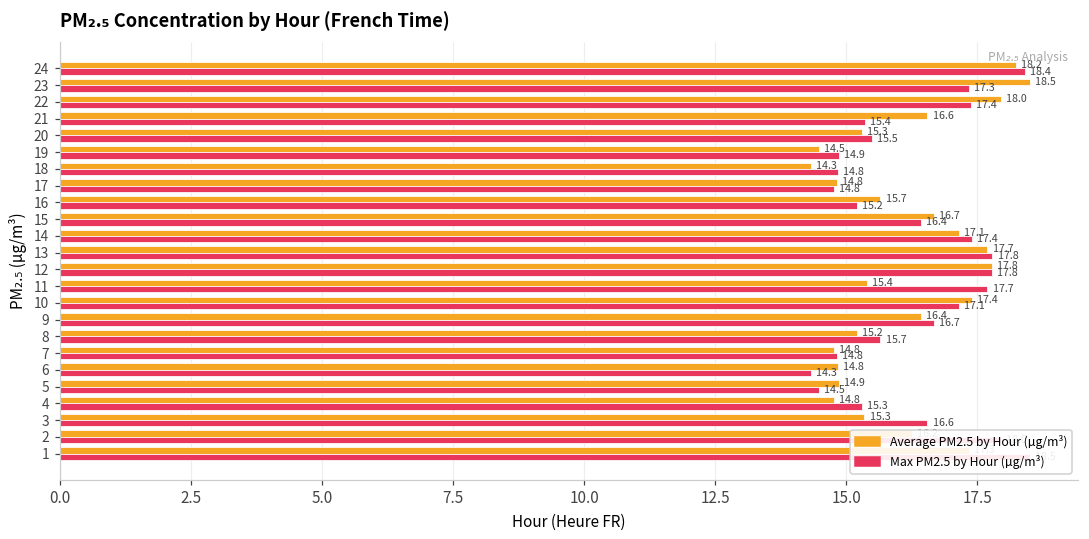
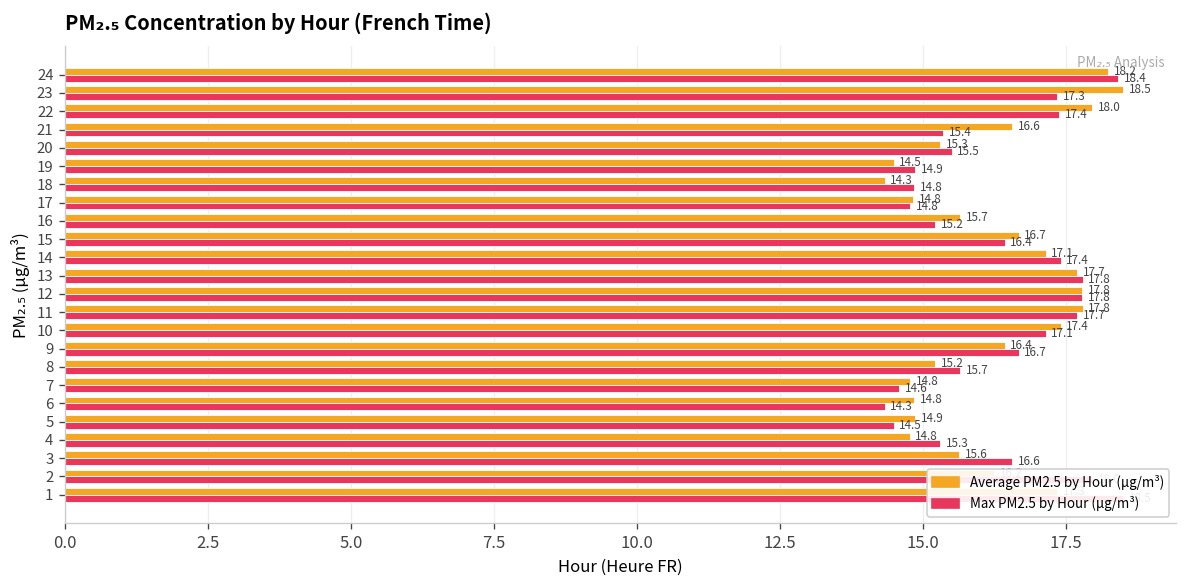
Average PM2.5 by Hour (µg/m³), 11: 15.4 -> 17.8
Max PM2.5 by Hour (µg/m³), 7: 14.8 -> 14.6
Average PM2.5 by Hour (µg/m³), 3: 15.3 -> 15.6
